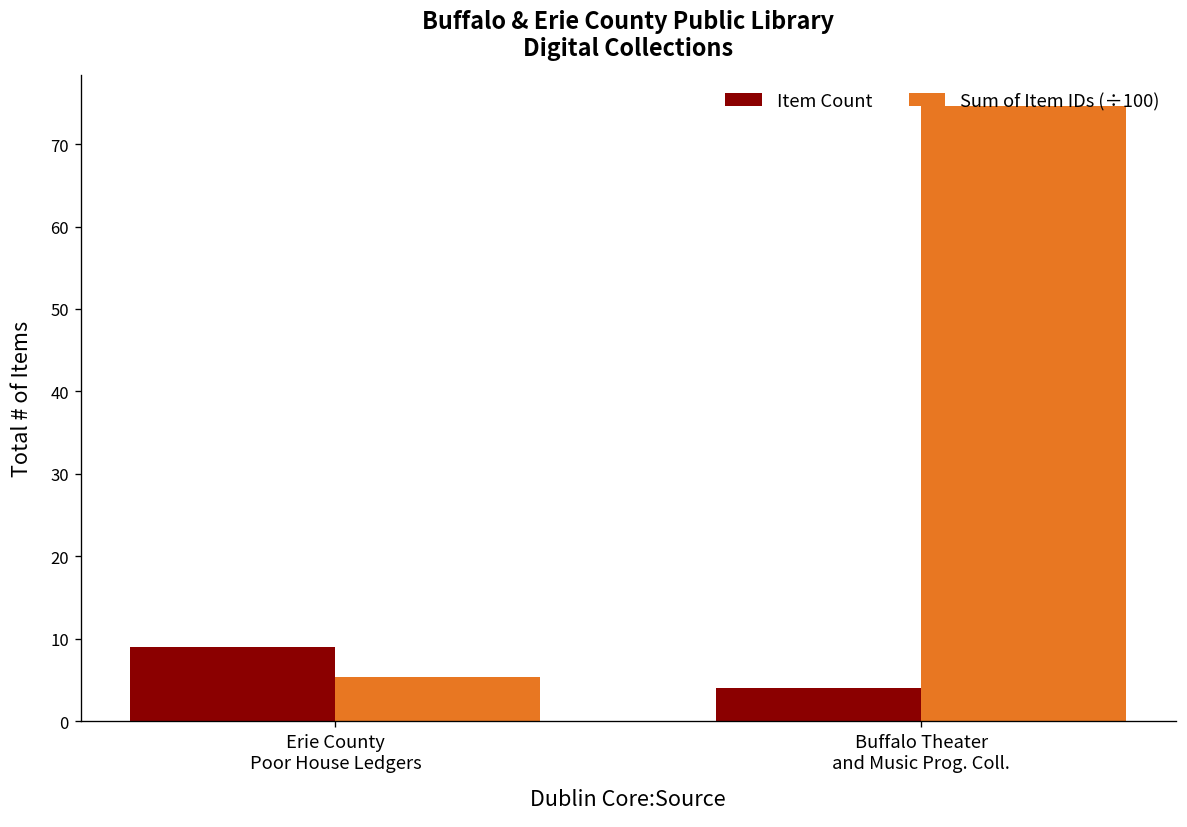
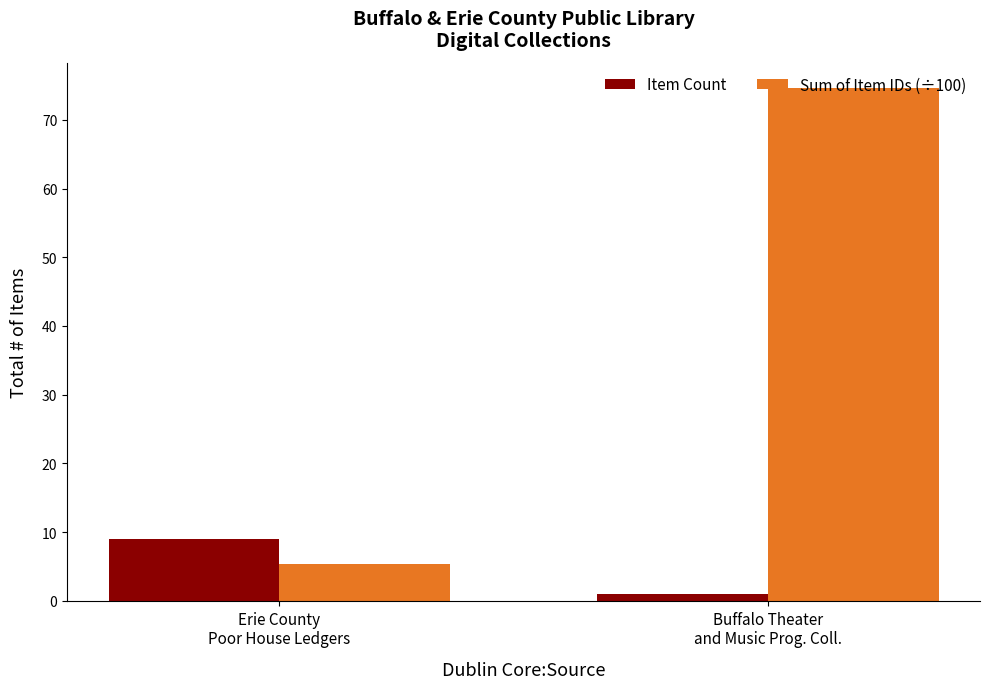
Item Count, Buffalo Theater and Music Prog. Coll.: 4 -> 1
